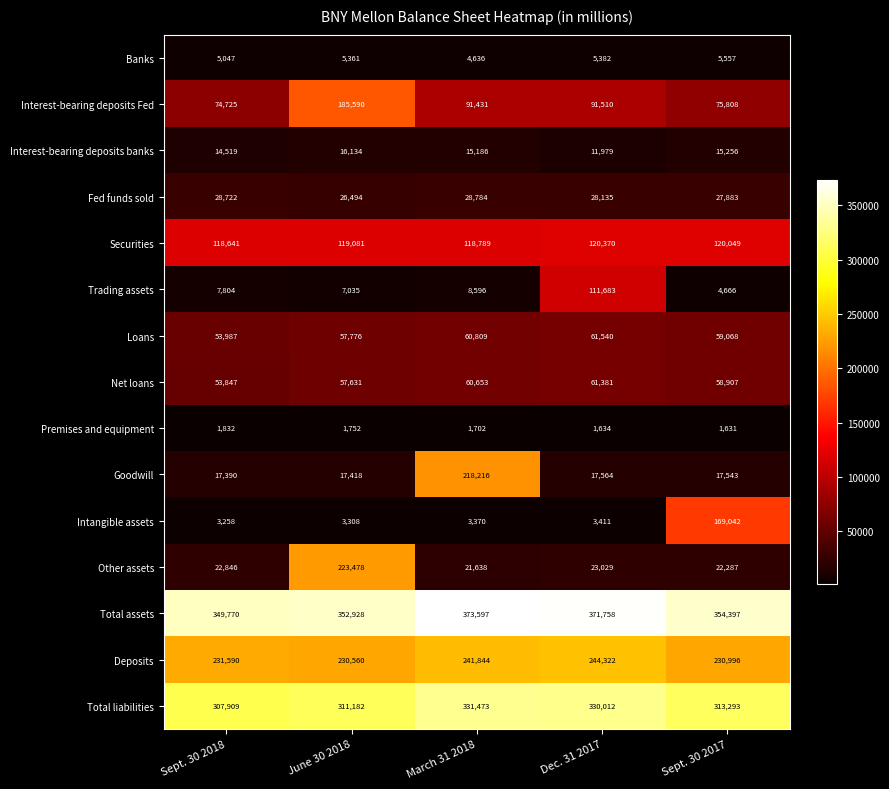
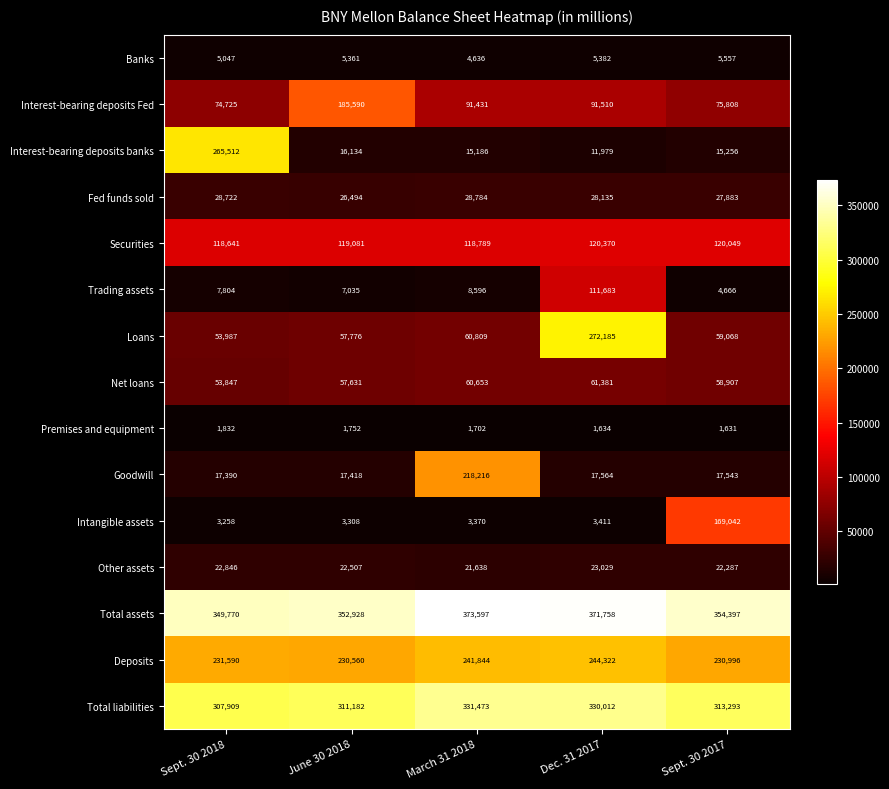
Interest-bearing deposits banks, Sept. 30 2018: 14,519 -> 265,512
Loans, Dec. 31 2017: 61,540 -> 272,185
Other assets, June 30 2018: 223,478 -> 22,507
